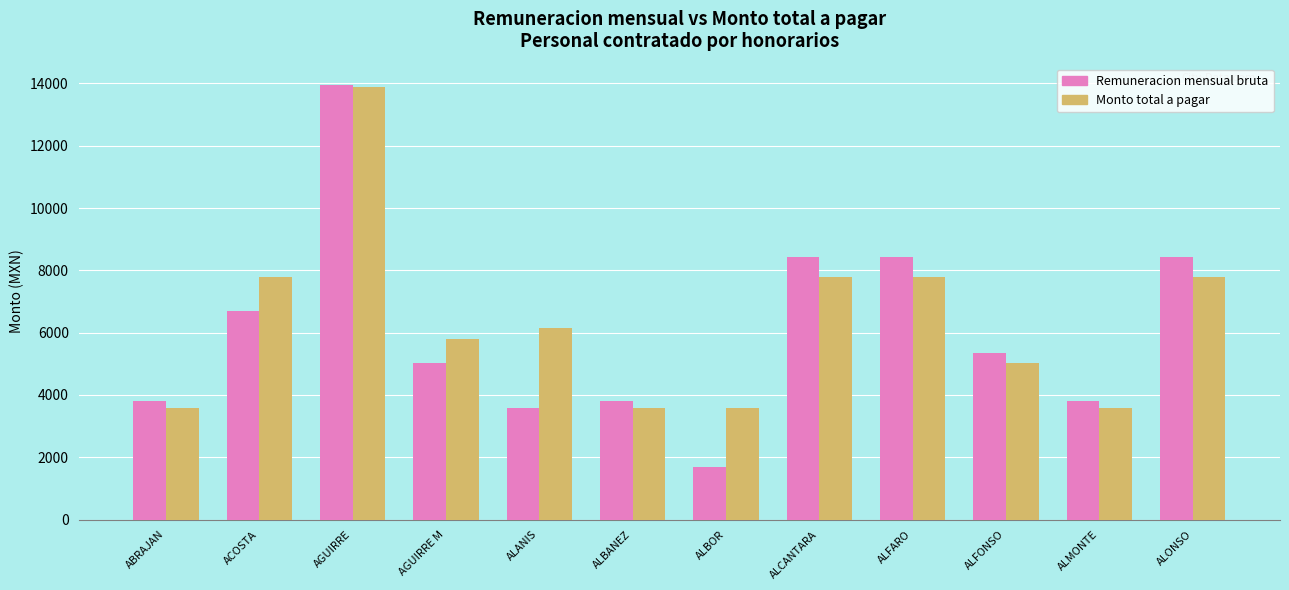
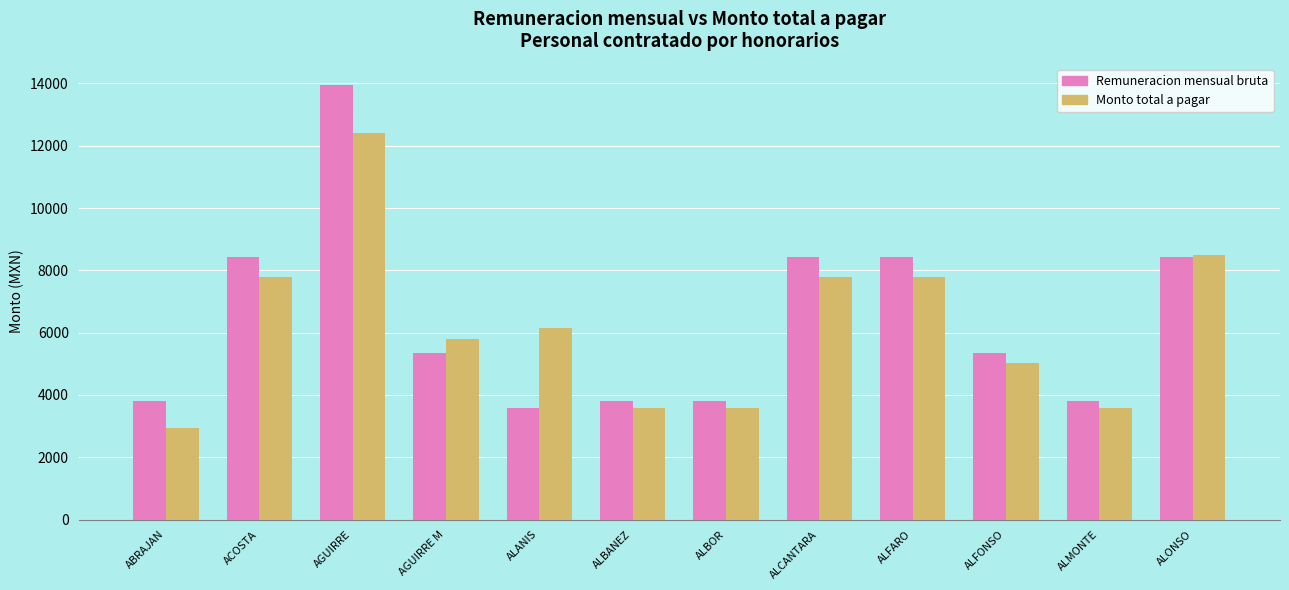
Monto total a pagar, ABRAJAN: 3600 -> 3000
Remuneracion mensual bruta, ACOSTA: 6700 -> 8400
Monto total a pagar, AGUIRRE: 13900 -> 12400
Remuneracion mensual bruta, AGUIRRE M: 5000 -> 5300
Remuneracion mensual bruta, ALBOR: 1700 -> 3800
Monto total a pagar, ALONSO: 7800 -> 8500
